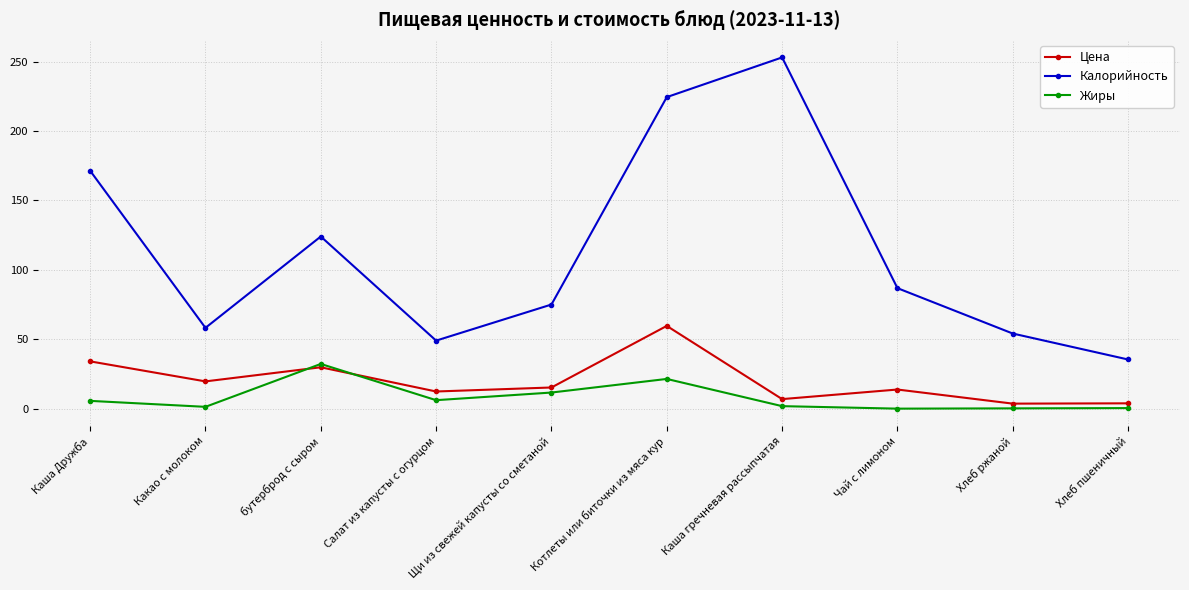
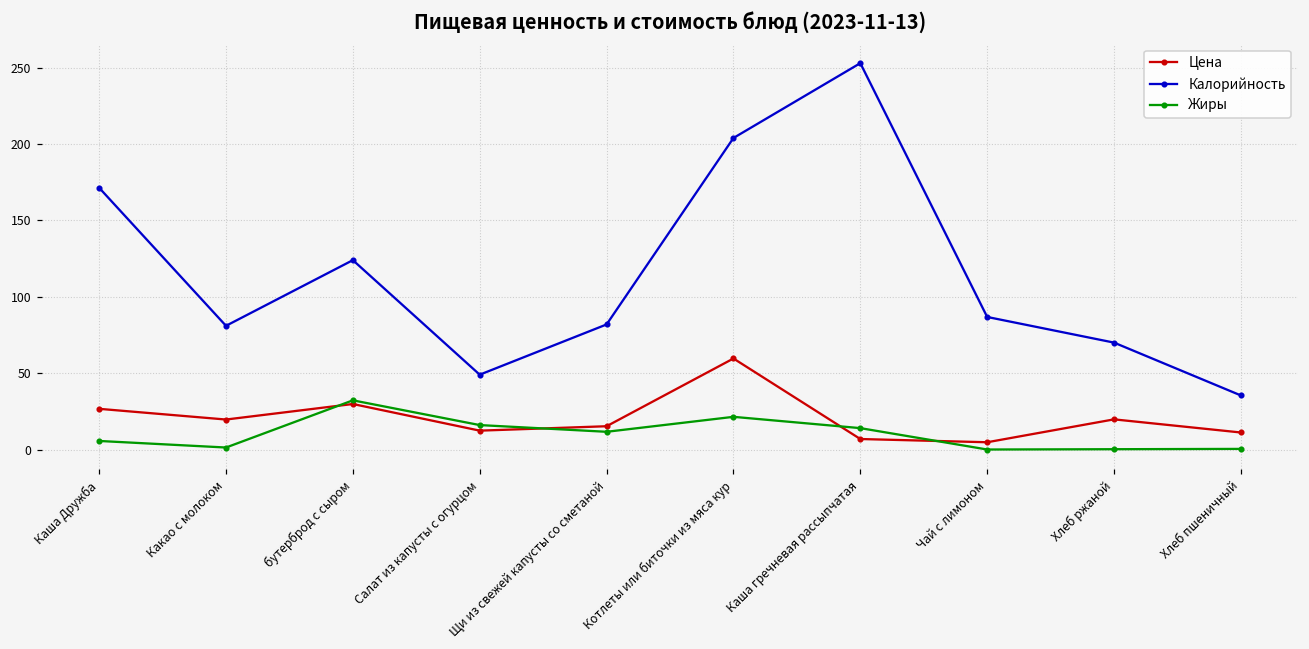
Цена, Каша Дружба: 34 -> 27
Калорийность, Какао с молоком: 58 -> 81
Жиры, Салат из капусты с огурцом: 6 -> 16
Калорийность, Щи из свежей капусты со сметаной: 75 -> 82
Калорийность, Котлеты или биточки из мяса кур: 224 -> 204
Жиры, Каша гречневая рассыпчатая: 2 -> 14
Цена, Чай с лимоном: 14 -> 5
Цена, Хлеб ржаной: 4 -> 20
Калорийность, Хлеб ржаной: 54 -> 70
Цена, Хлеб пшеничный: 4 -> 11
